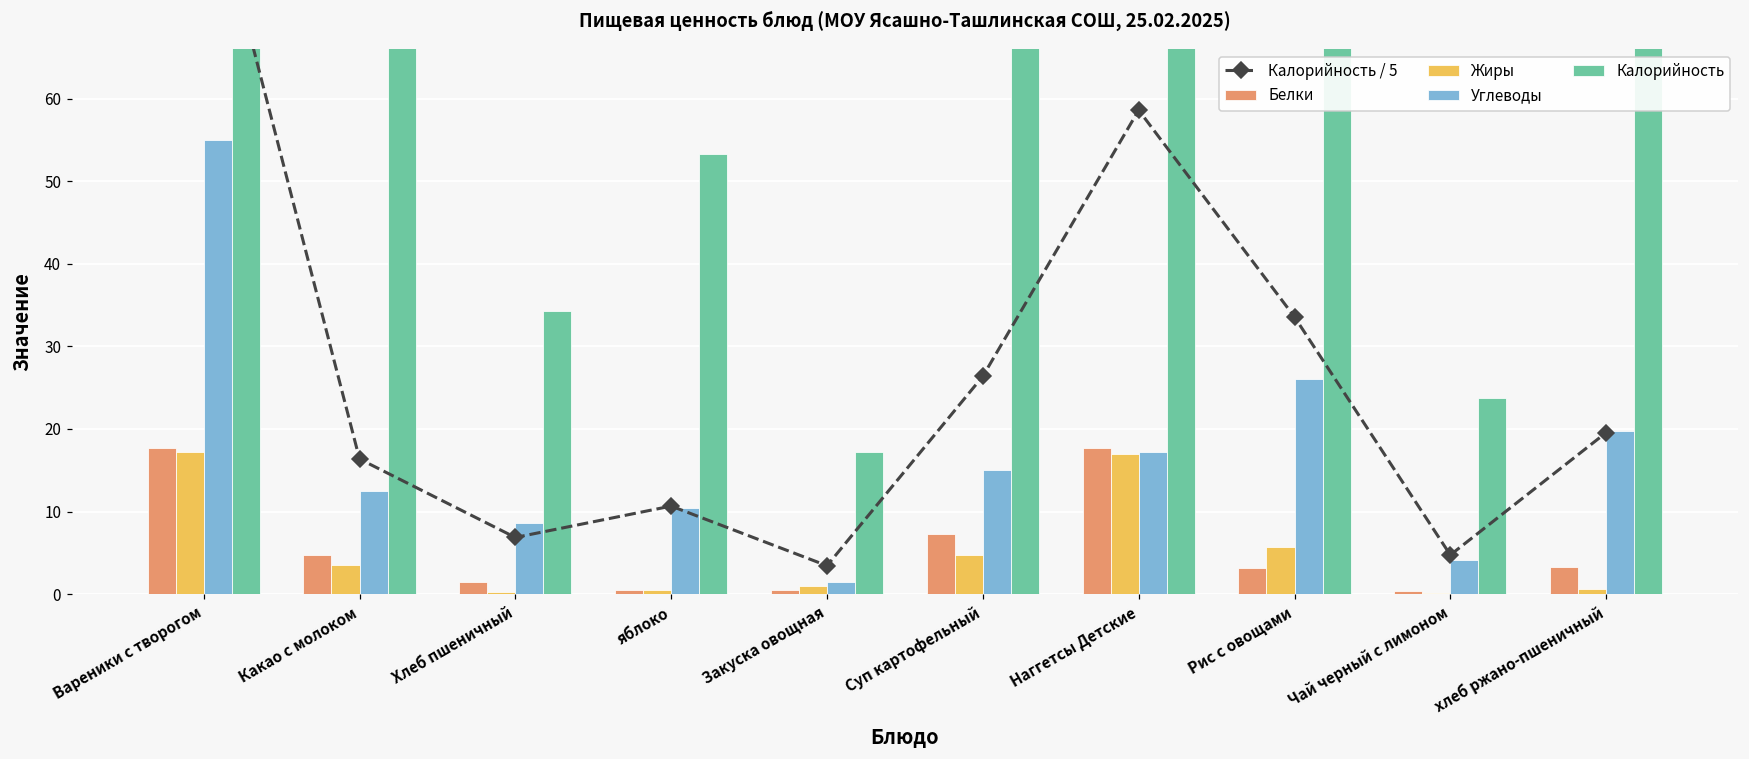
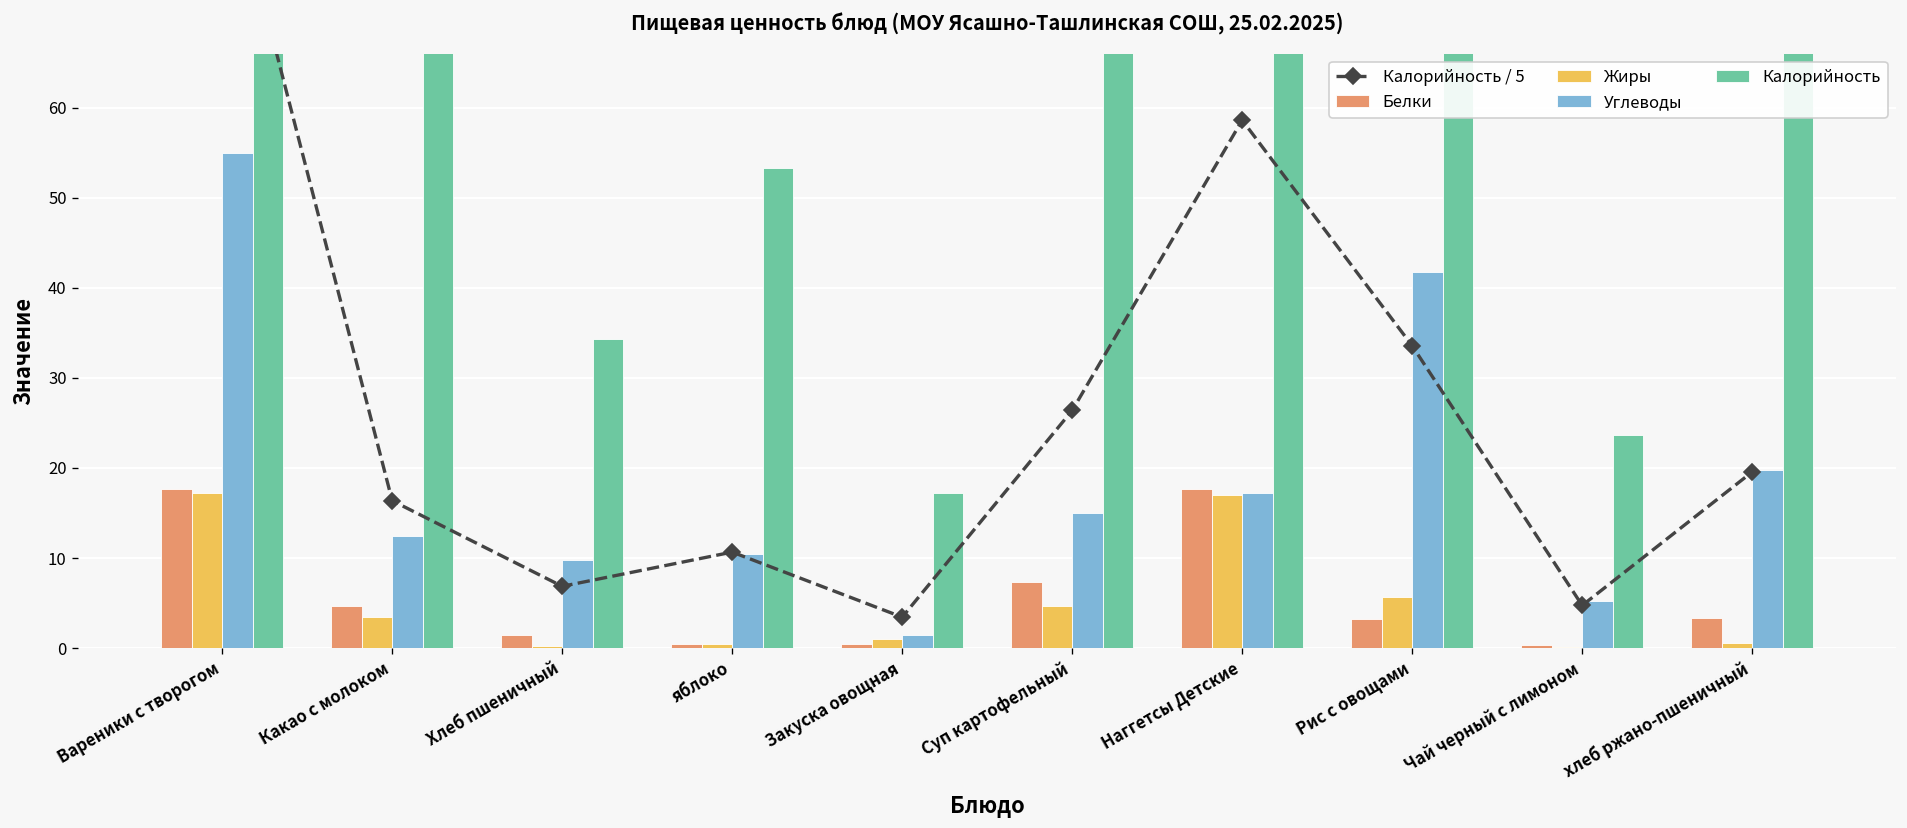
Углеводы, Хлеб пшеничный: 9 -> 10
Углеводы, Рис с овощами: 26 -> 42
Углеводы, Чай черный с лимоном: 4 -> 5
